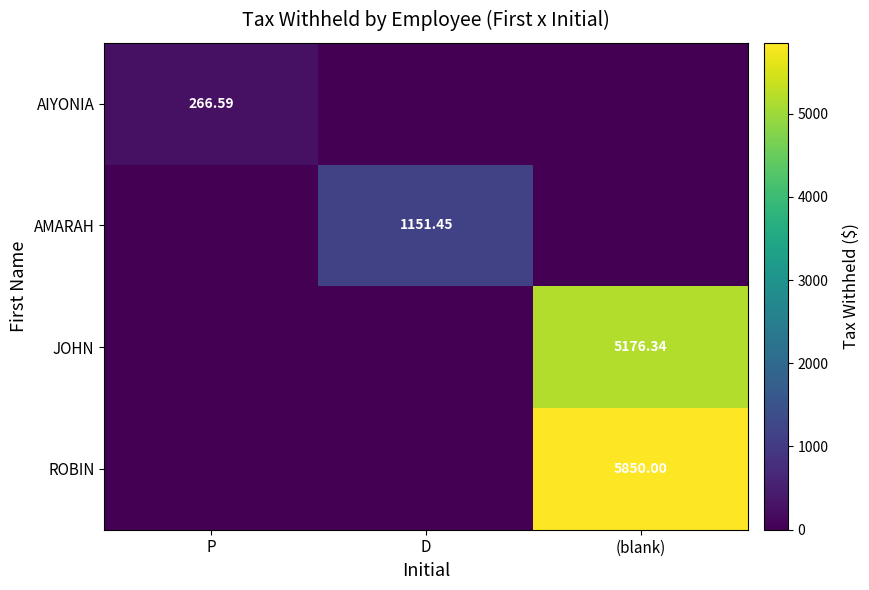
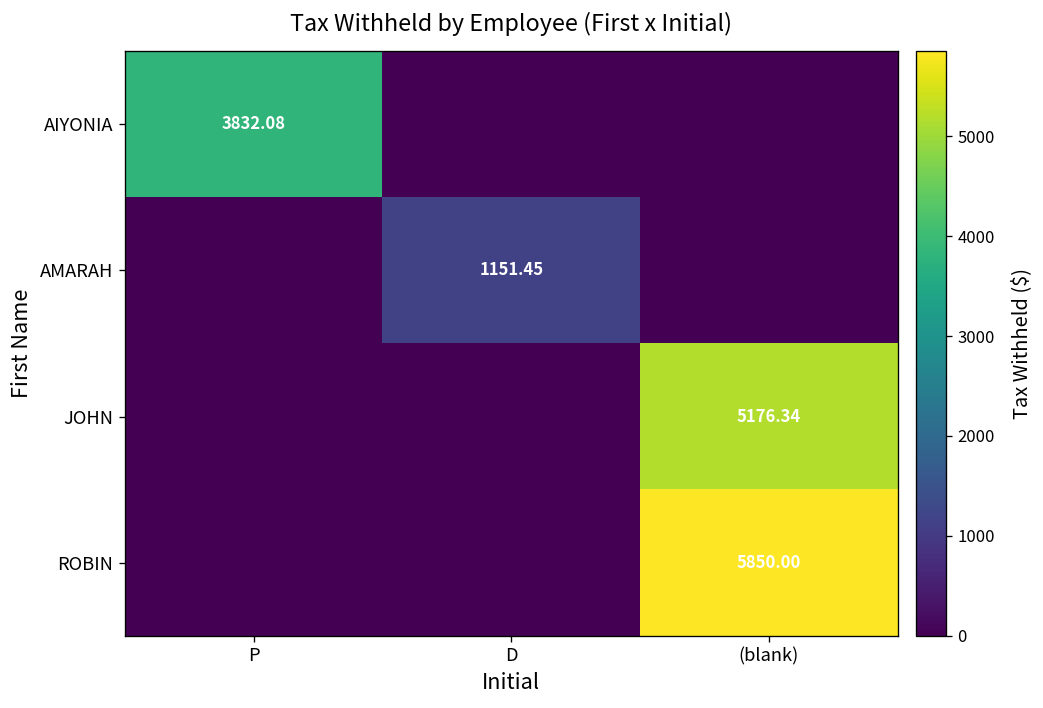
AIYONIA, P: 266.59 -> 3832.08
